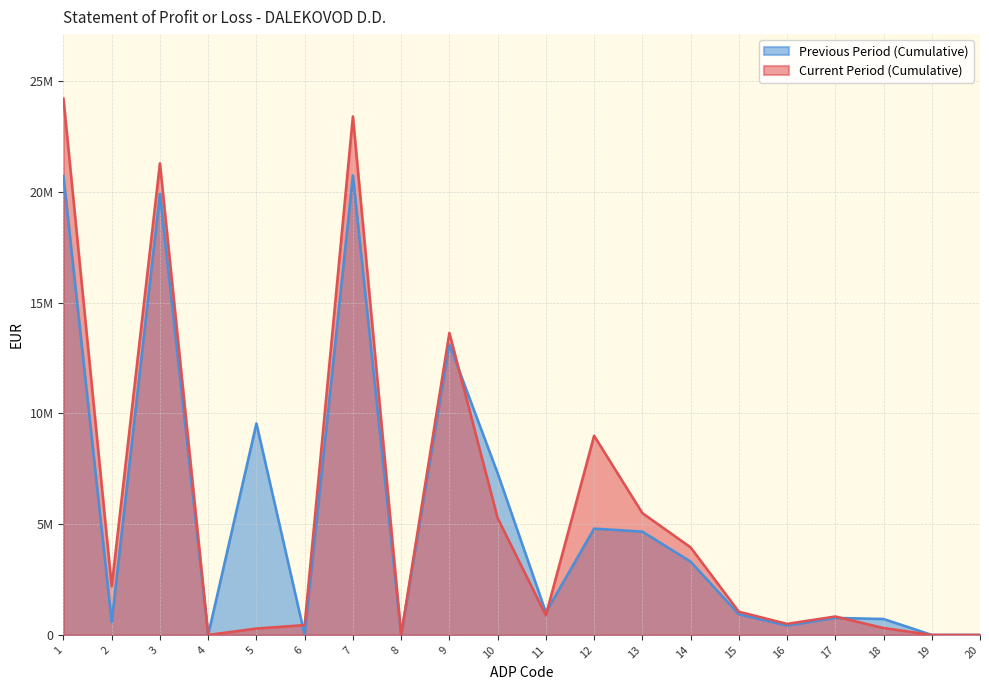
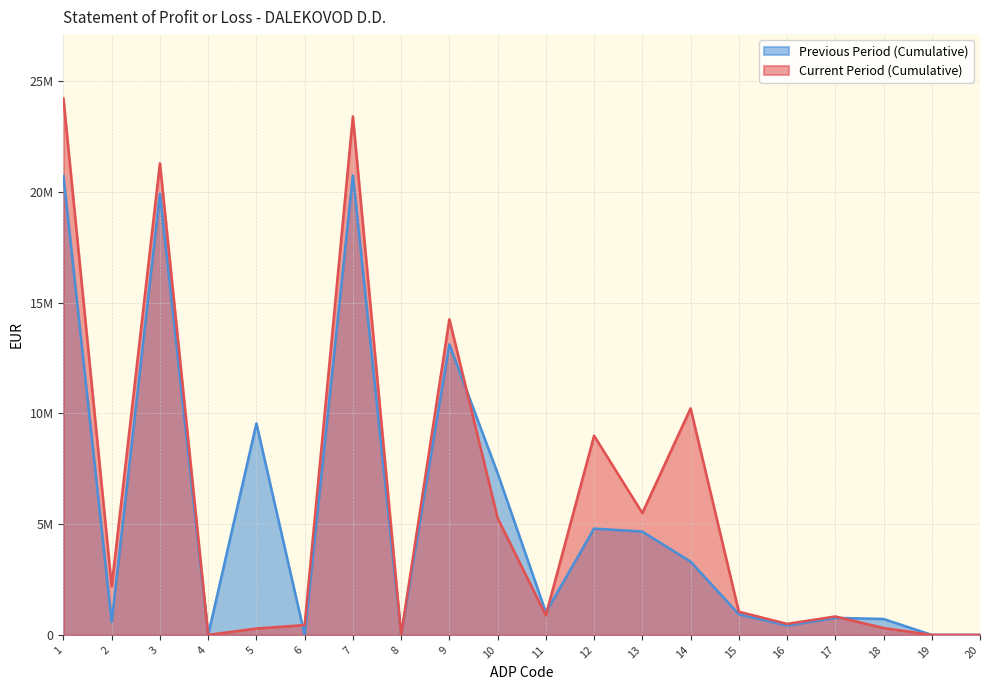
Current Period (Cumulative), 9: 13600000 -> 14200000
Current Period (Cumulative), 14: 4000000 -> 10200000
